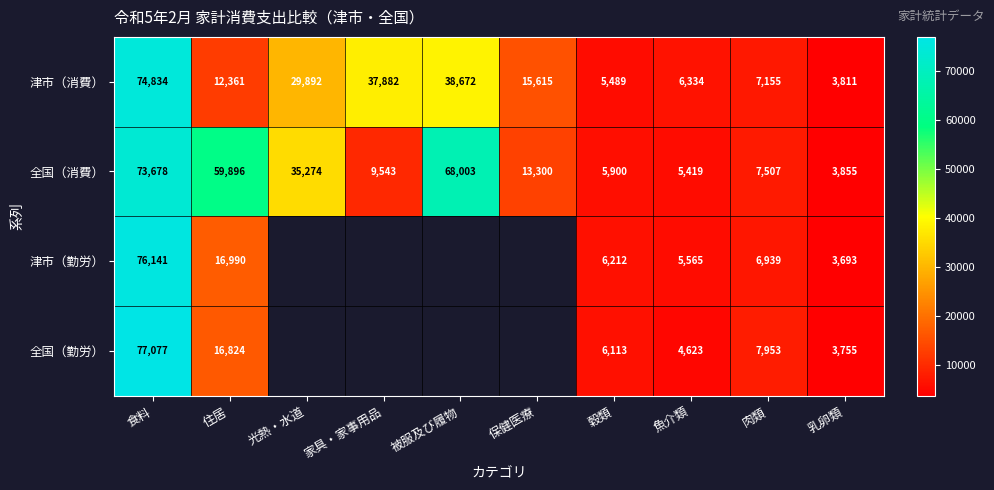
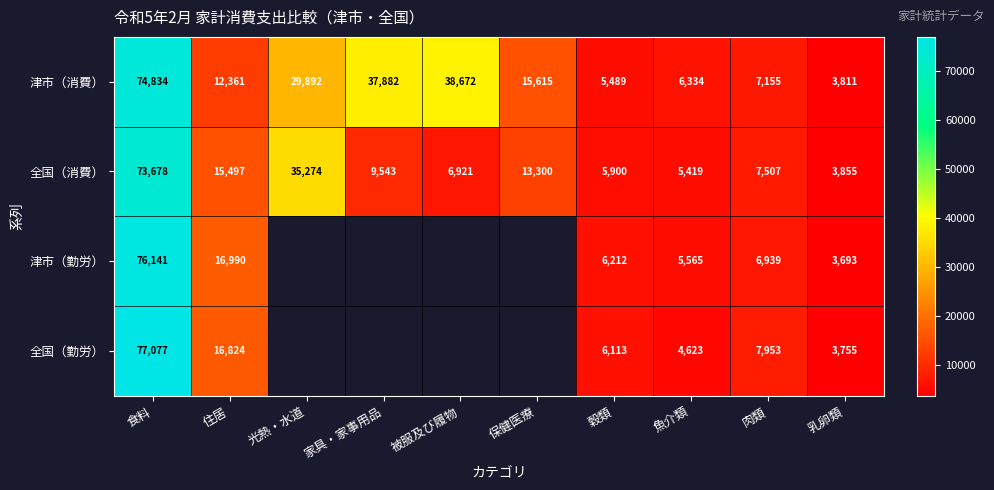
全国（消費）, 住居: 59,896 -> 15,497
全国（消費）, 被服及び履物: 68,003 -> 6,921
